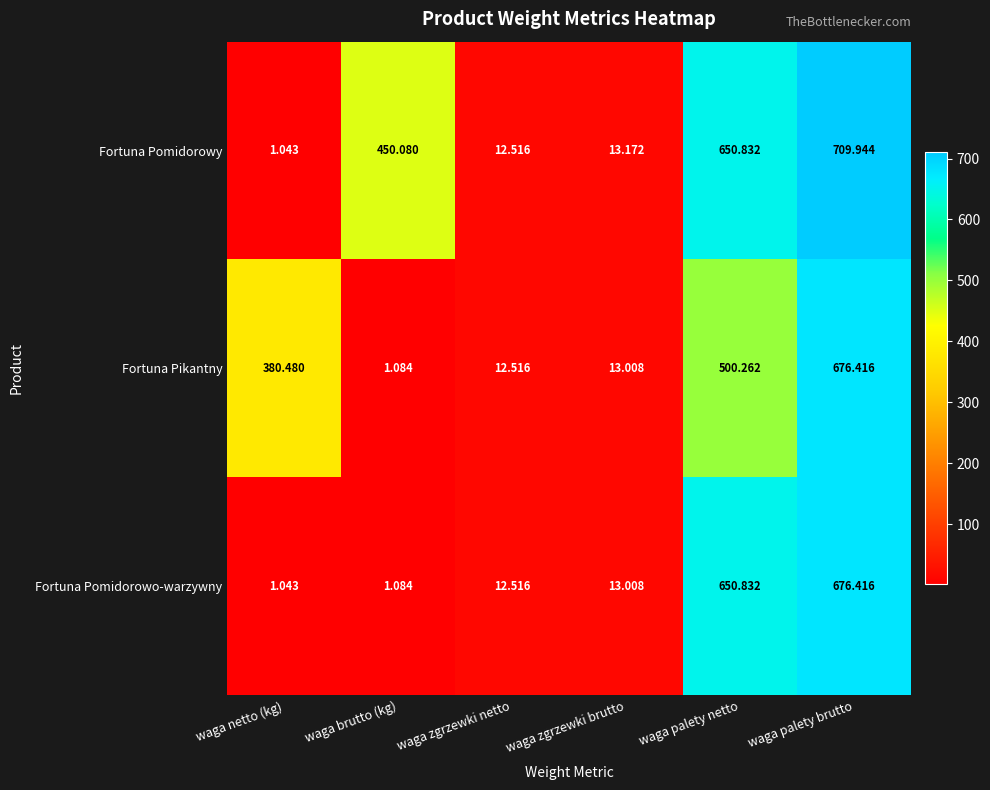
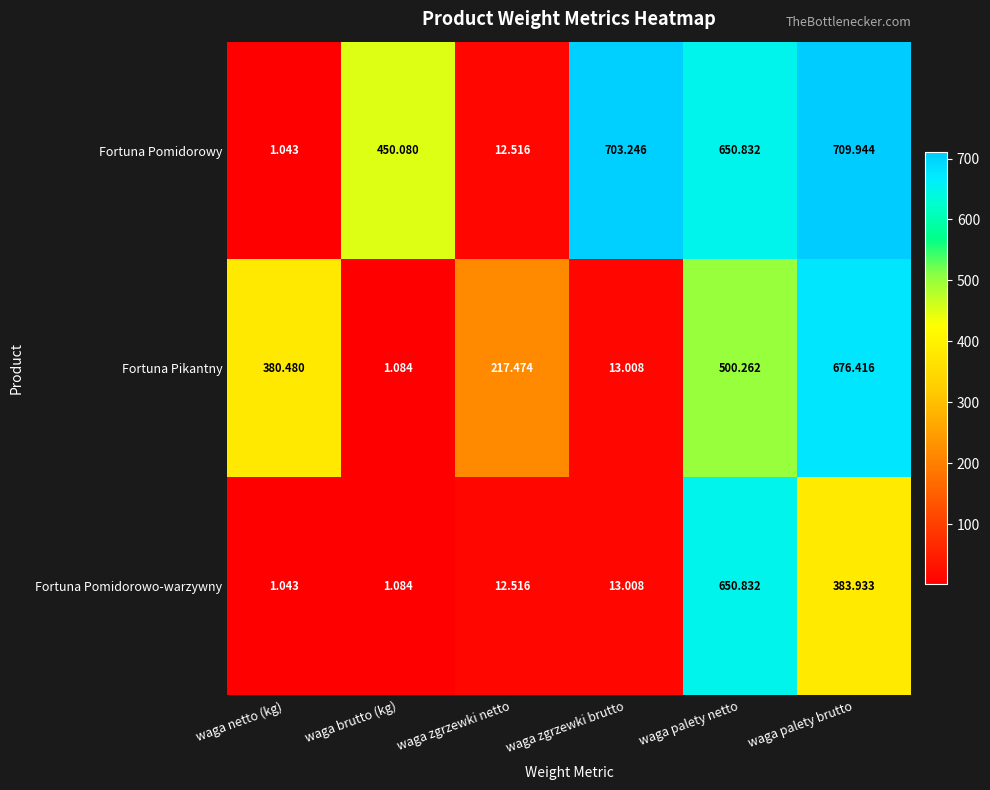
Fortuna Pomidorowy, waga zgrzewki brutto: 13.172 -> 703.246
Fortuna Pikantny, waga zgrzewki netto: 12.516 -> 217.474
Fortuna Pomidorowo-warzywny, waga palety brutto: 676.416 -> 383.933
